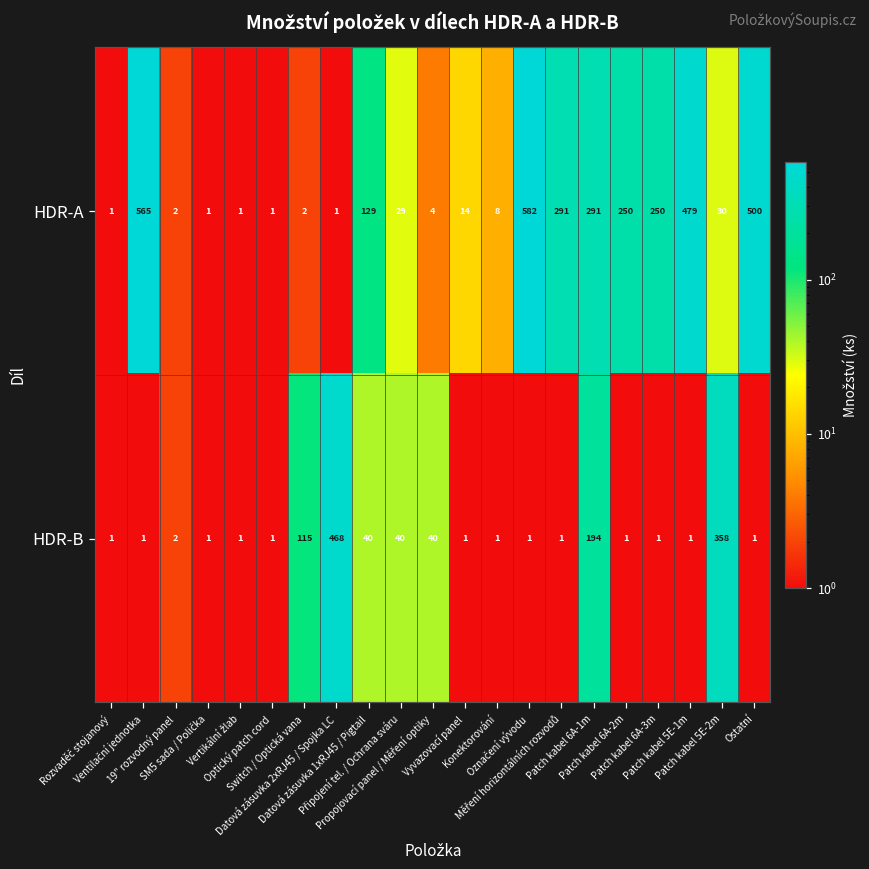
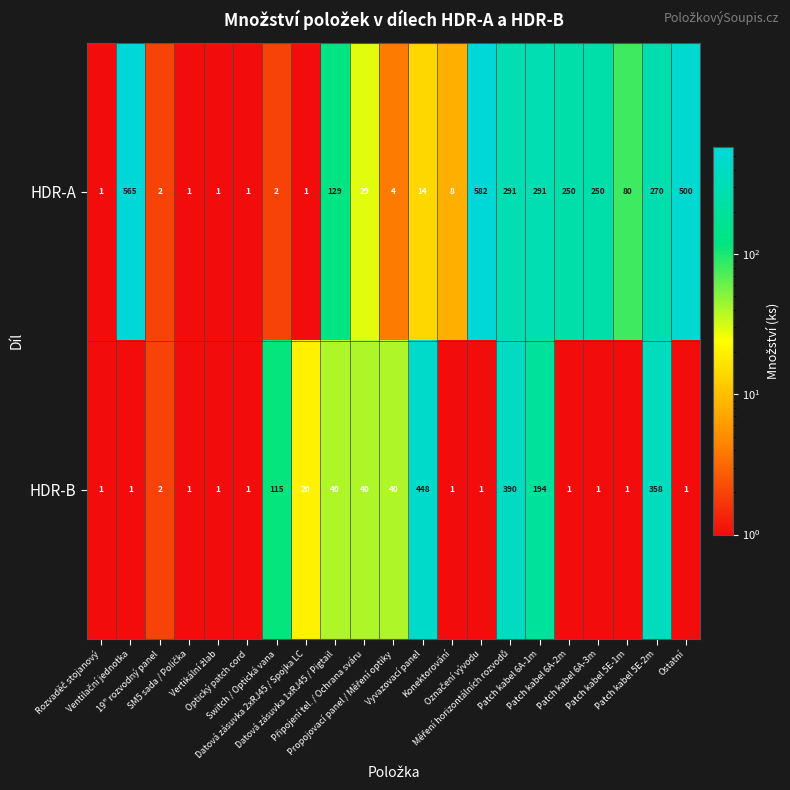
HDR-A, Patch kabel 5E-1m: 479 -> 80
HDR-A, Patch kabel 5E-2m: 30 -> 270
HDR-B, Datová zásuvka 2xRJ45 / Spojka LC: 468 -> 20
HDR-B, Vyvazovací panel: 1 -> 448
HDR-B, Měření horizontálních rozvodů: 1 -> 390
